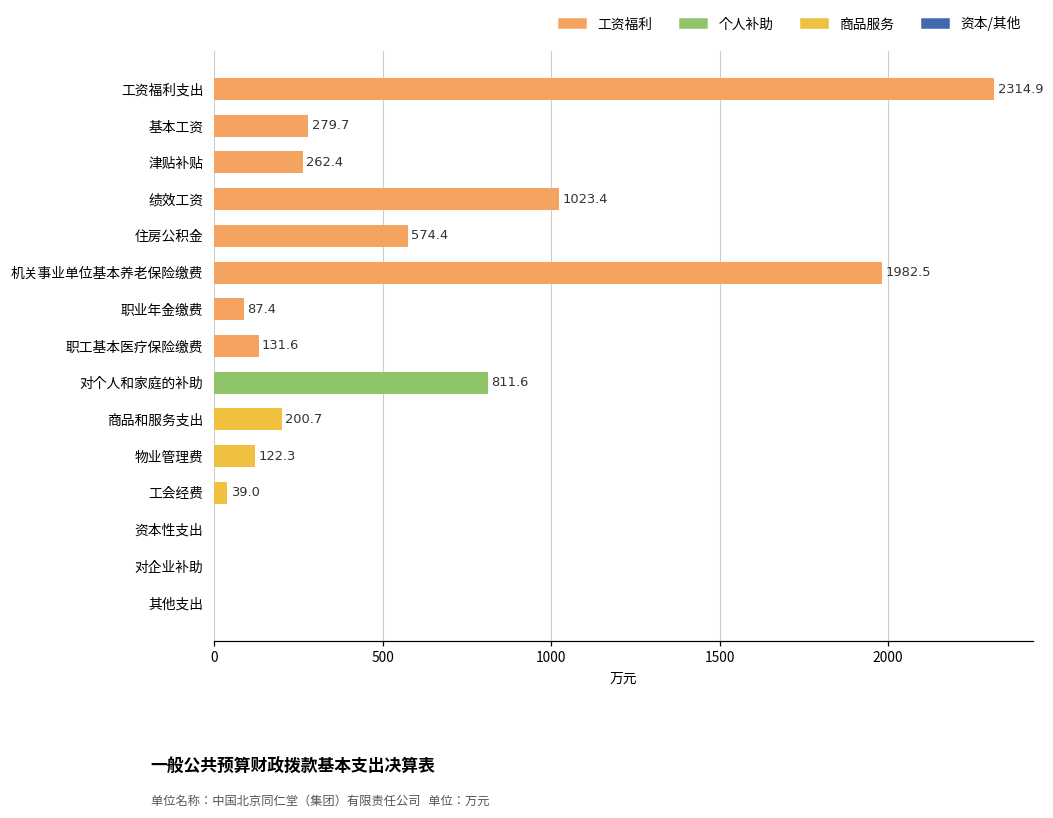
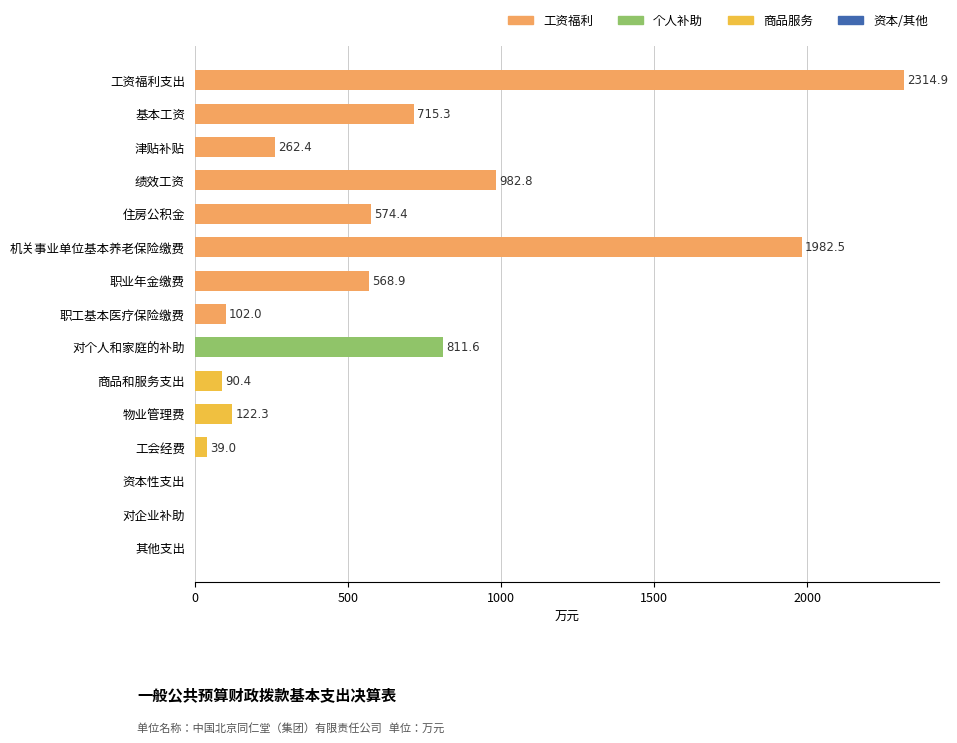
基本工资: 279.7 -> 715.3
绩效工资: 1023.4 -> 982.8
职业年金缴费: 87.4 -> 568.9
职工基本医疗保险缴费: 131.6 -> 102.0
商品和服务支出: 200.7 -> 90.4
